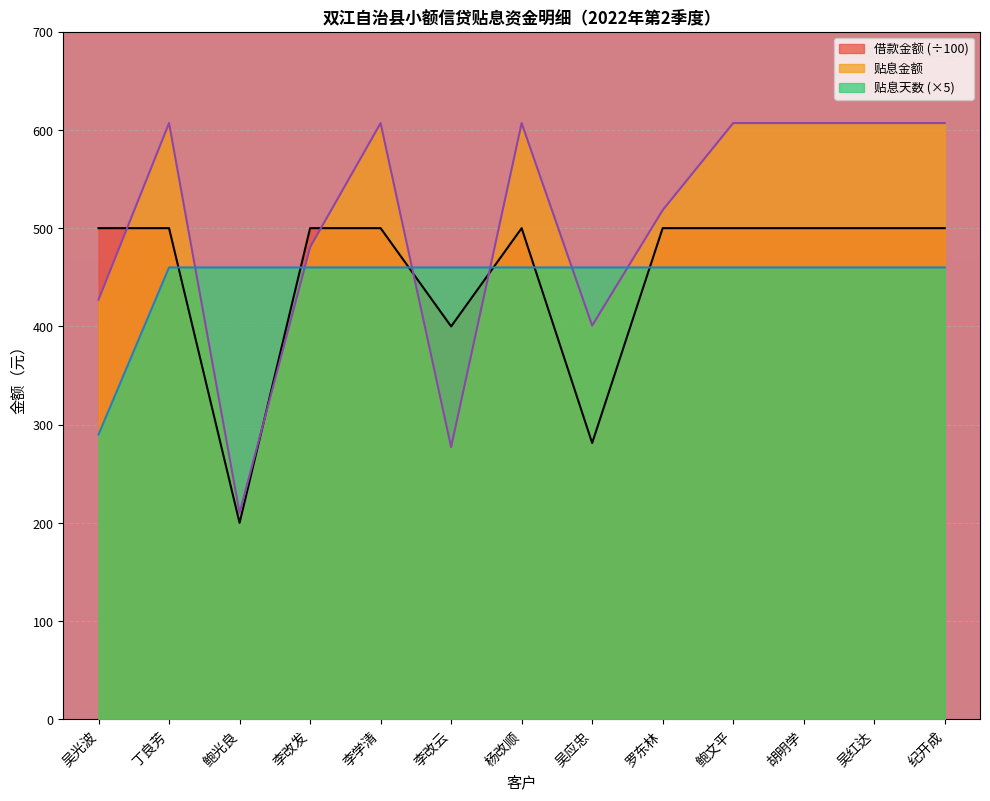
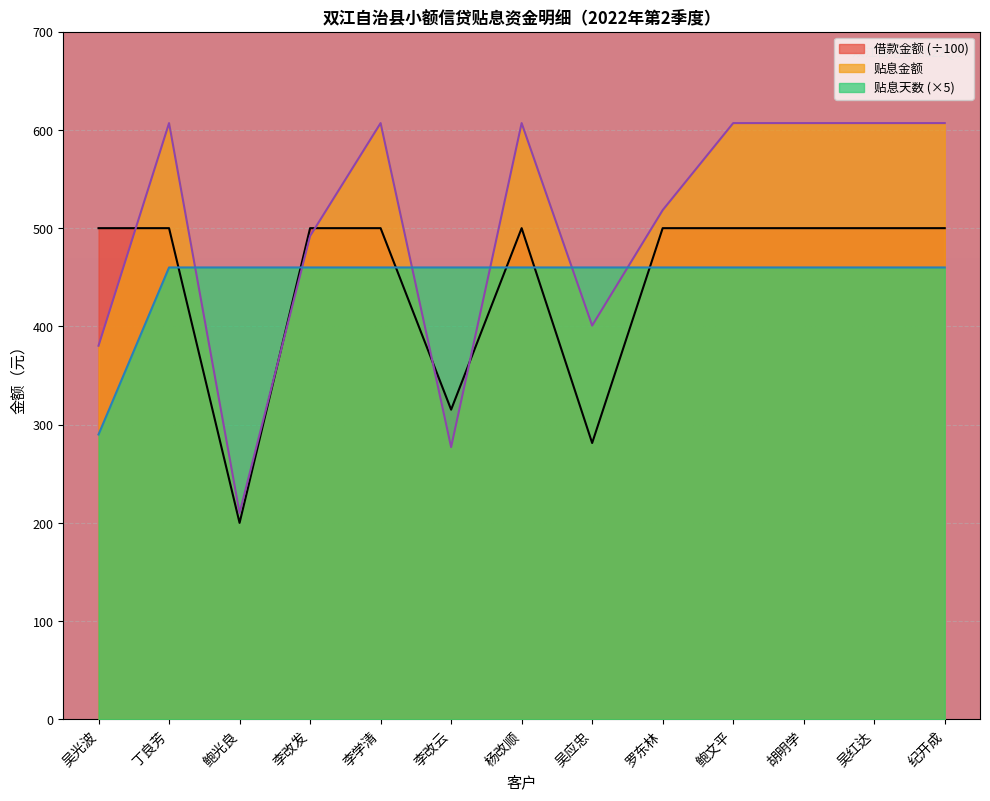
贴息金额, 吴光波: 430 -> 380
贴息金额, 李改发: 480 -> 490
借款金额 (÷100), 李改云: 400 -> 320
